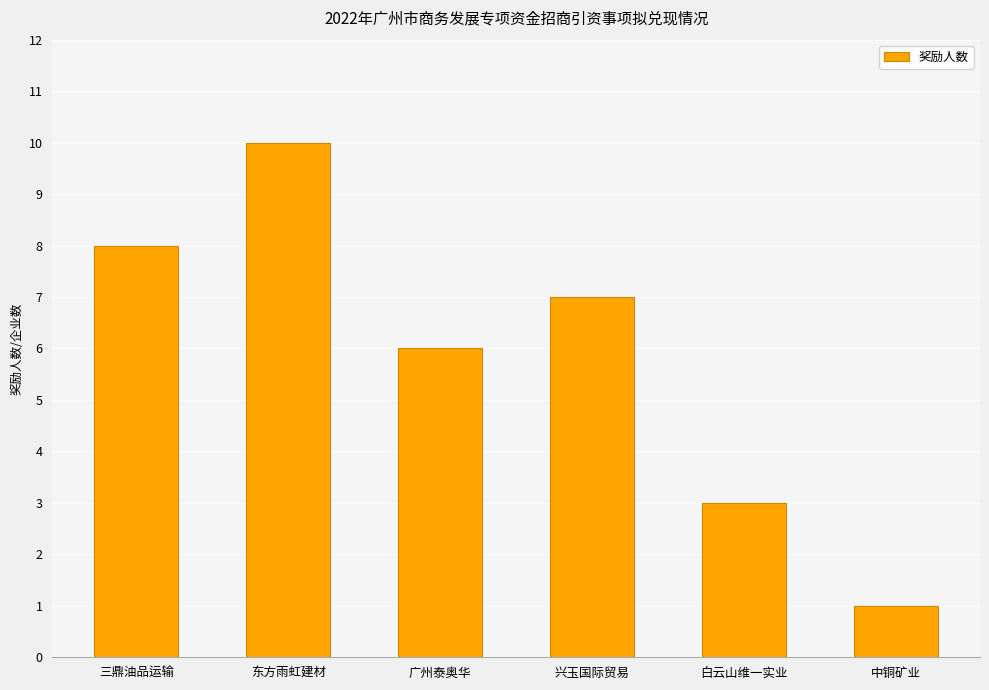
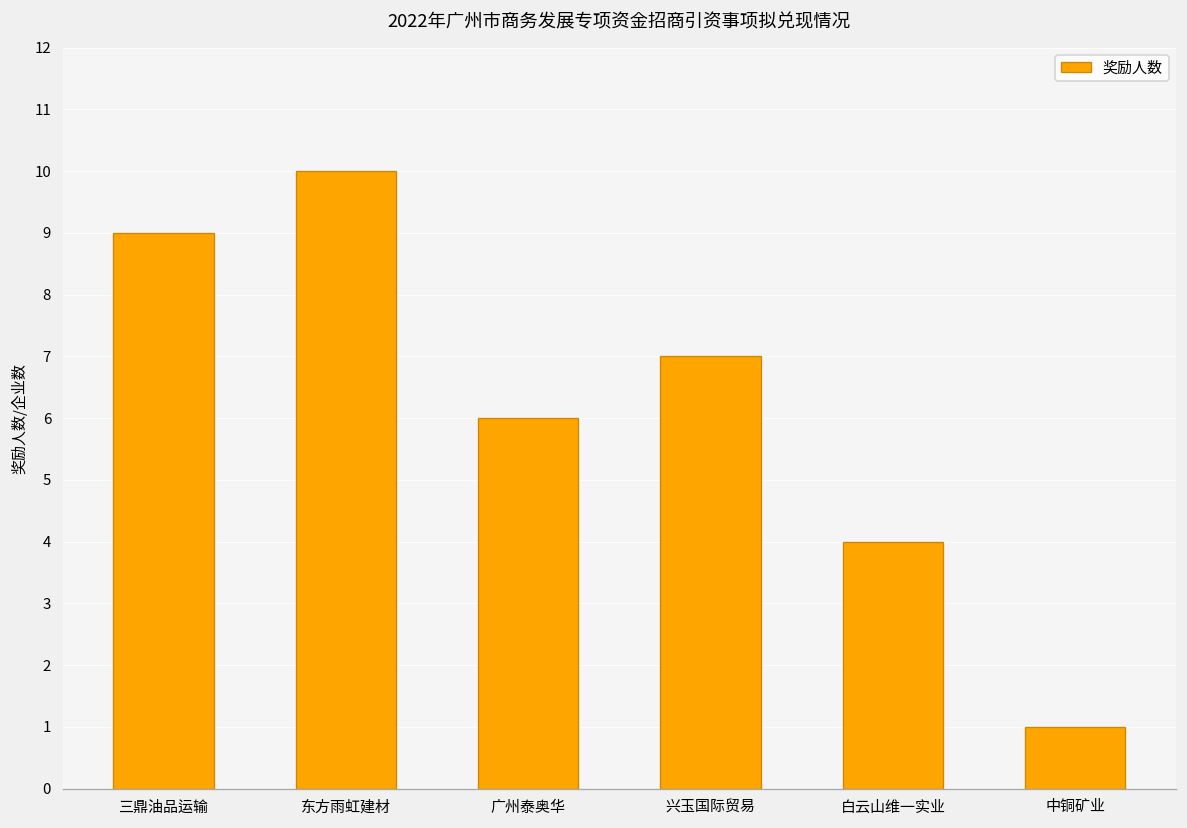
三鼎油品运输: 8 -> 9
白云山维一实业: 3 -> 4
